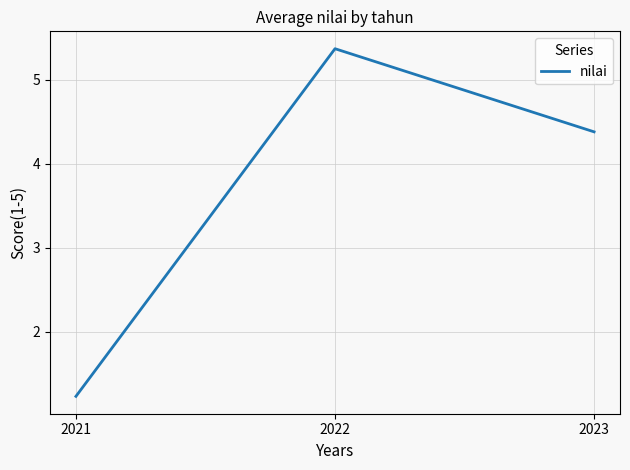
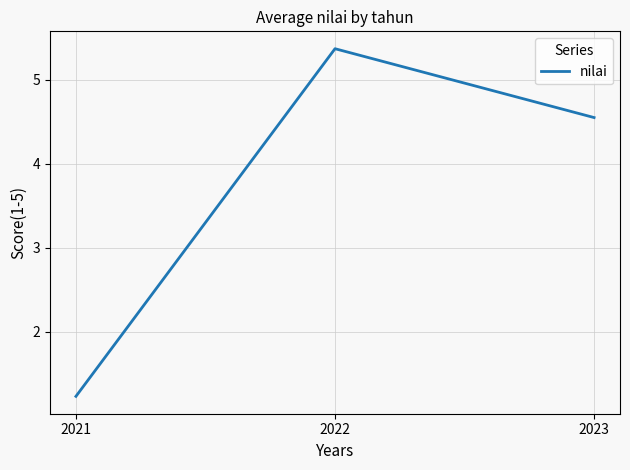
2023: 4.4 -> 4.6
